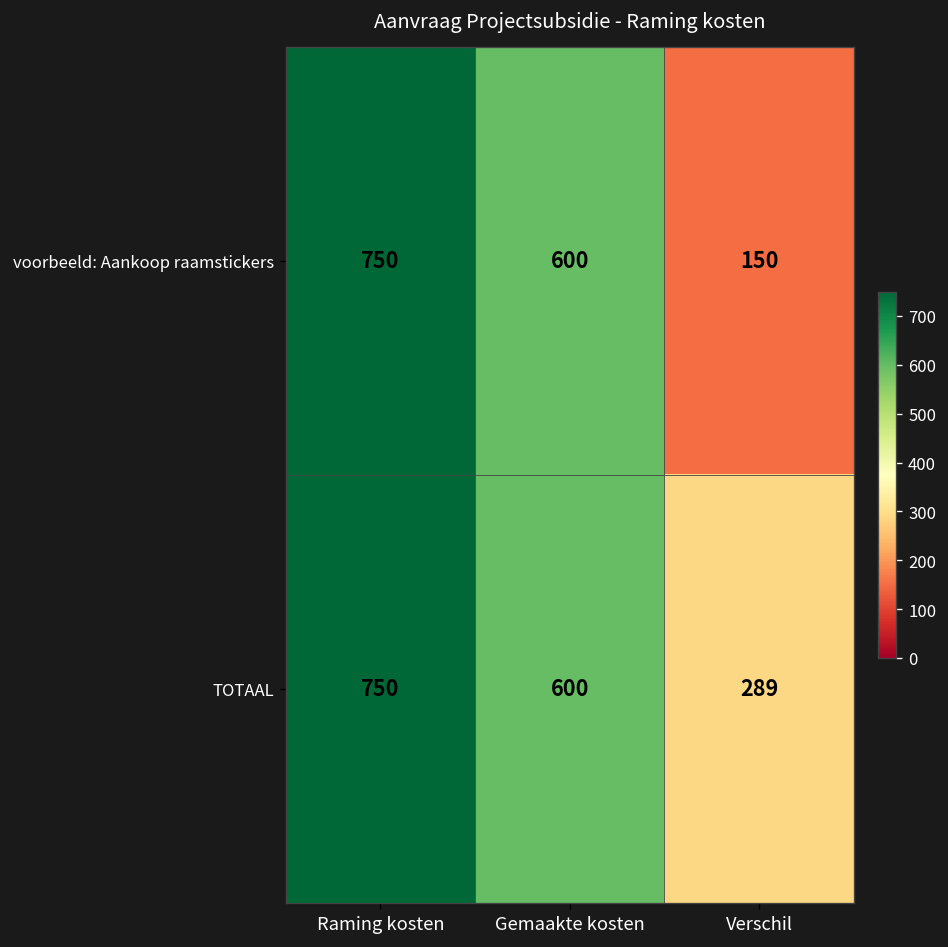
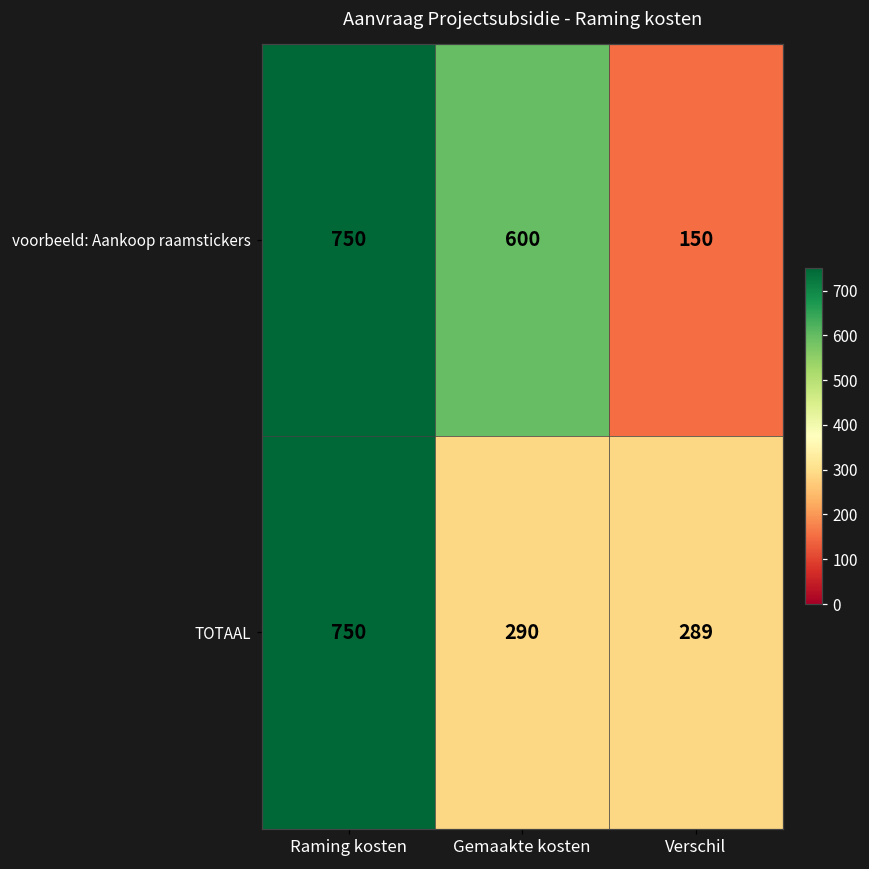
TOTAAL, Gemaakte kosten: 600 -> 290
